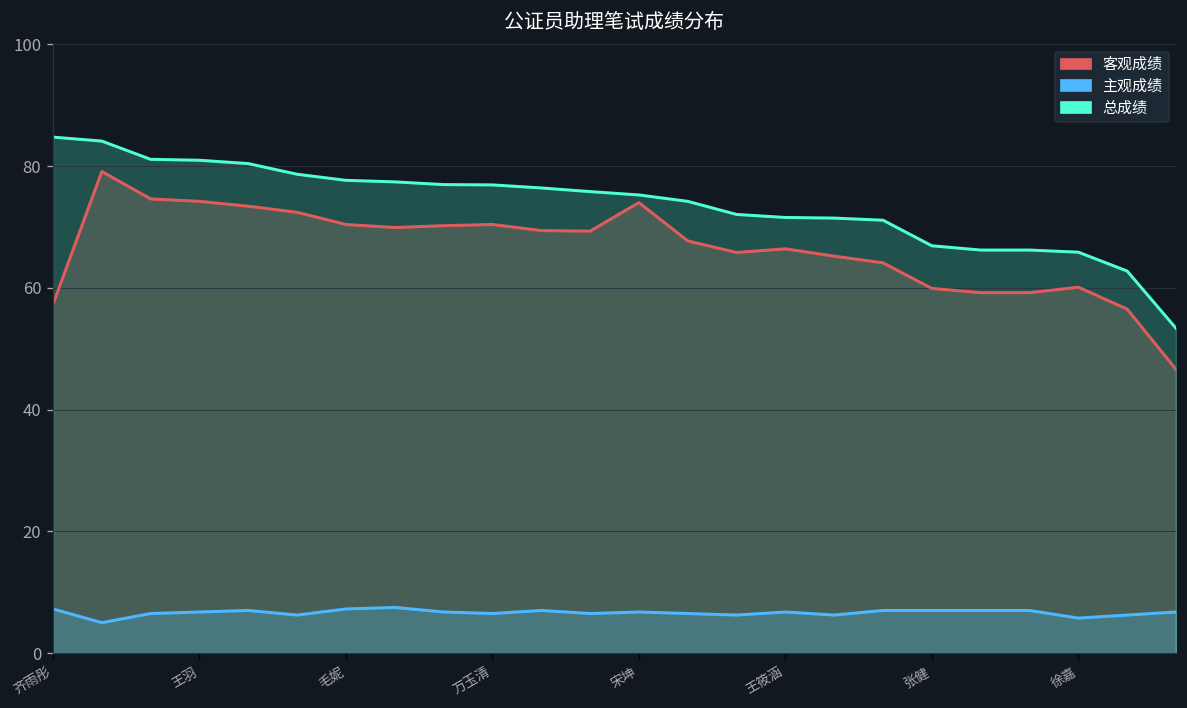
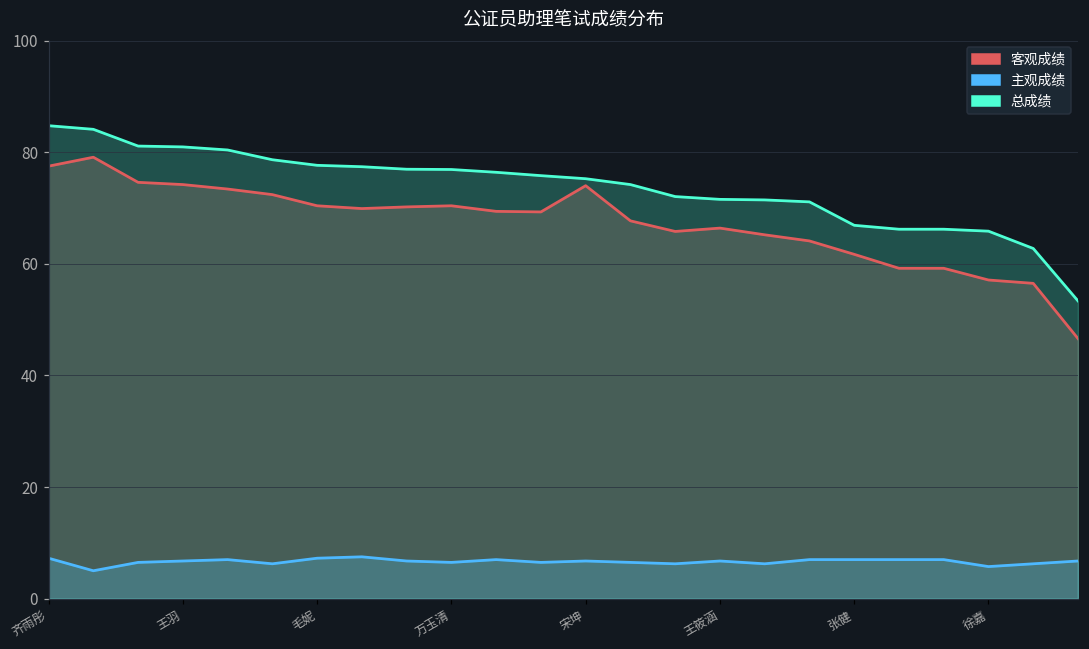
客观成绩, 齐雨彤: 57 -> 78
客观成绩, 张健: 60 -> 62
客观成绩, 徐嘉: 60 -> 57
